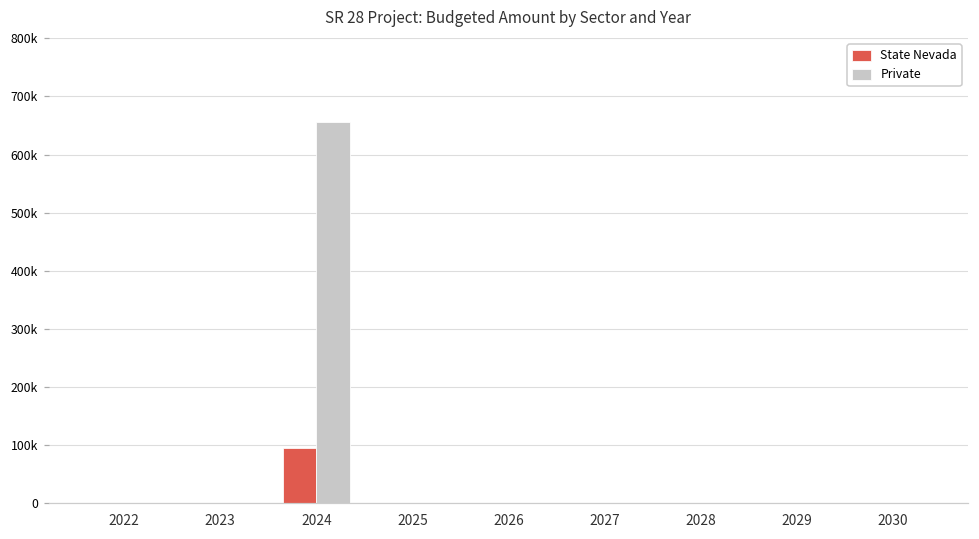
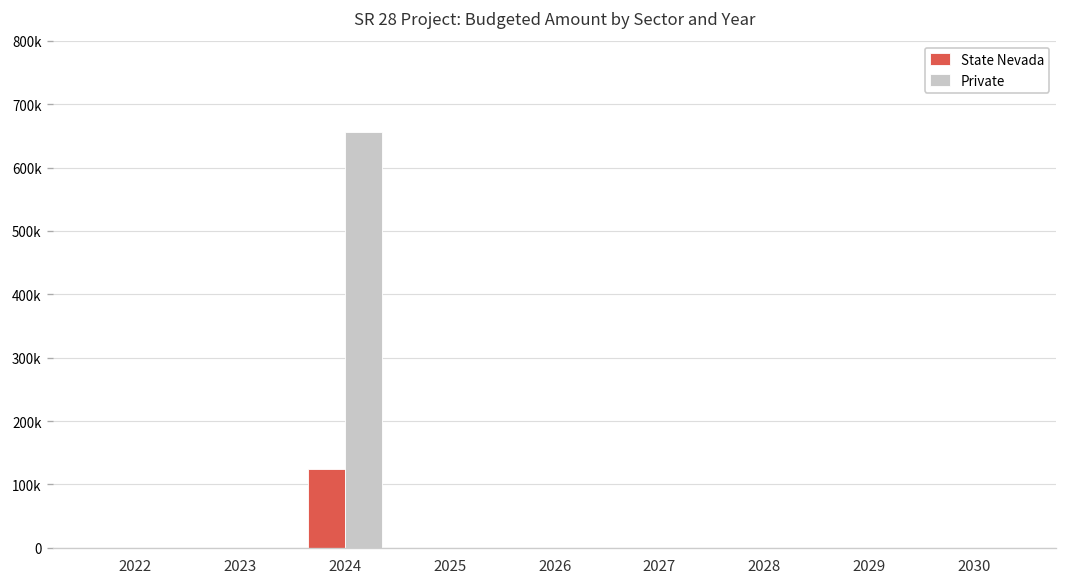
State Nevada, 2024: 100000 -> 120000
